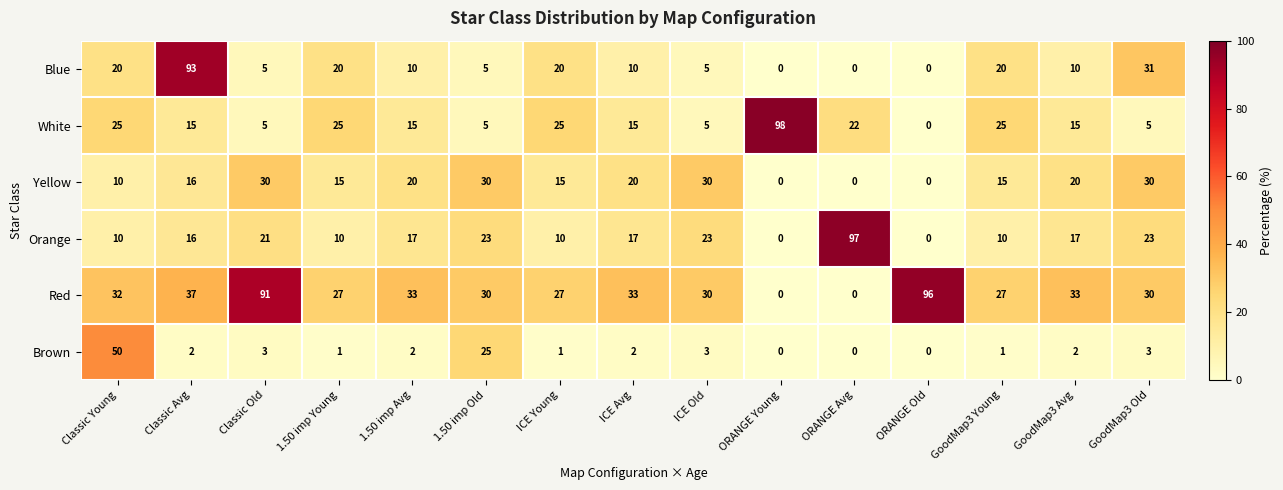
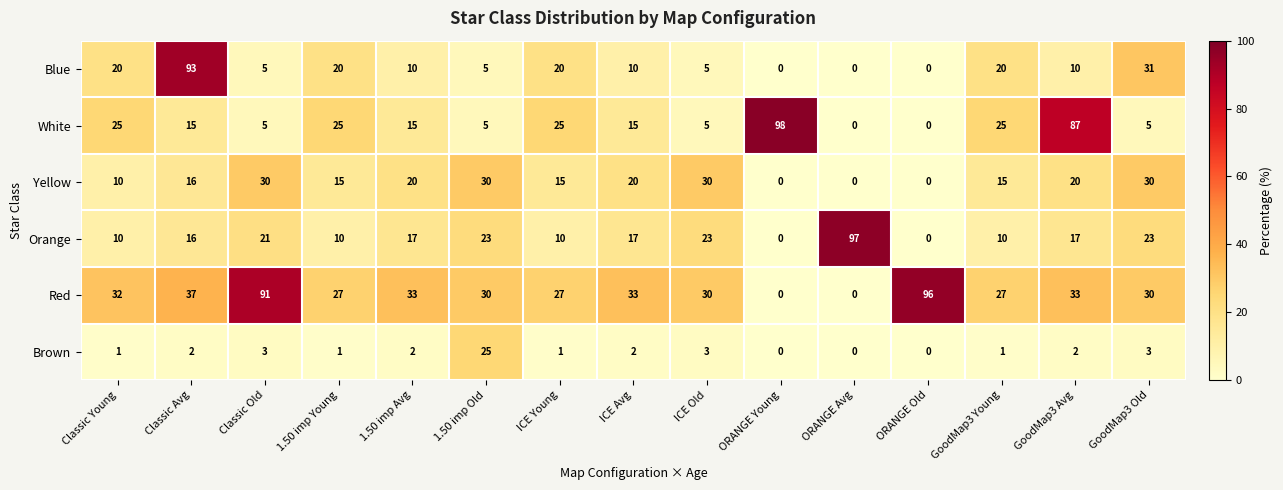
White, ORANGE Avg: 22 -> 0
White, GoodMap3 Avg: 15 -> 87
Brown, Classic Young: 50 -> 1
